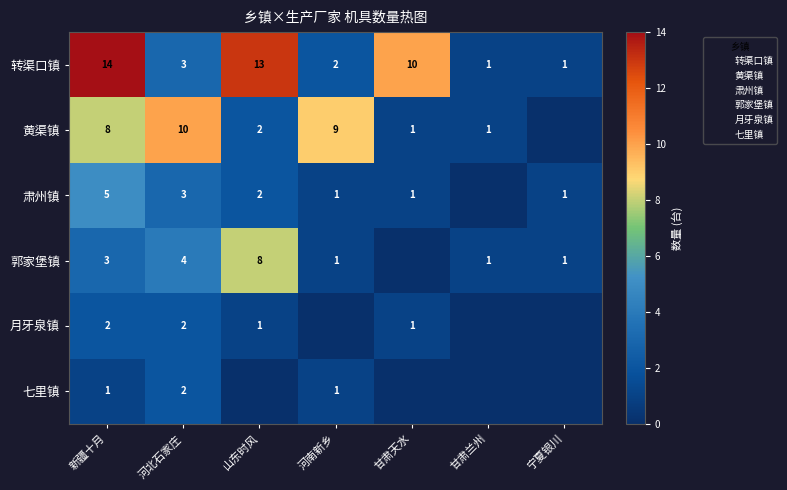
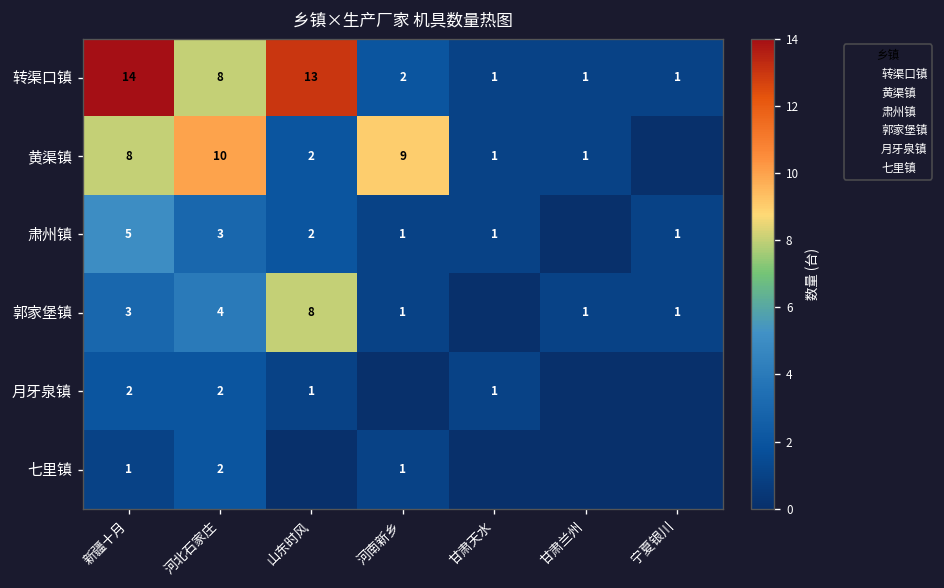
转渠口镇, 河北石家庄: 3 -> 8
转渠口镇, 甘肃天水: 10 -> 1
